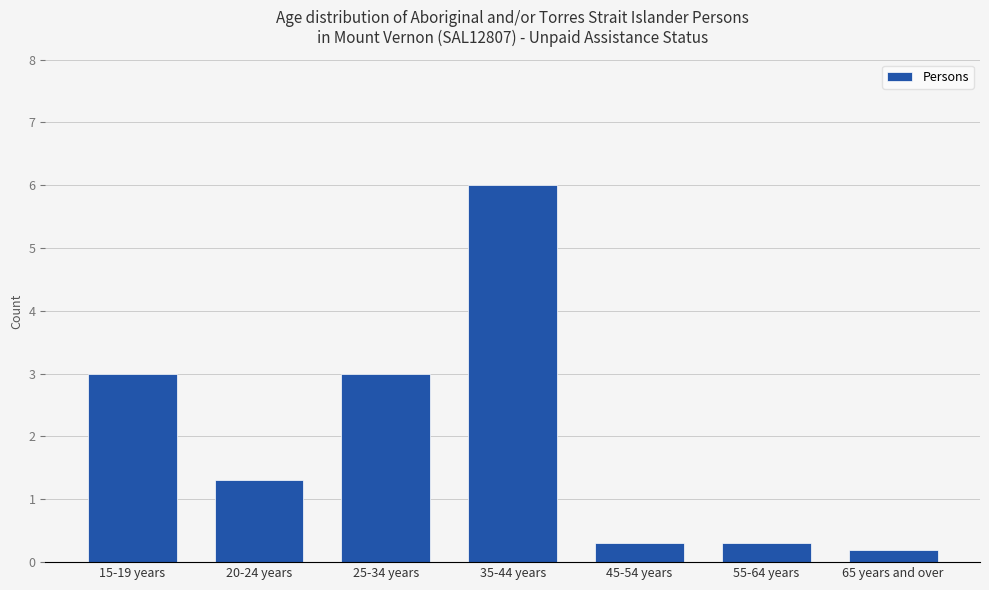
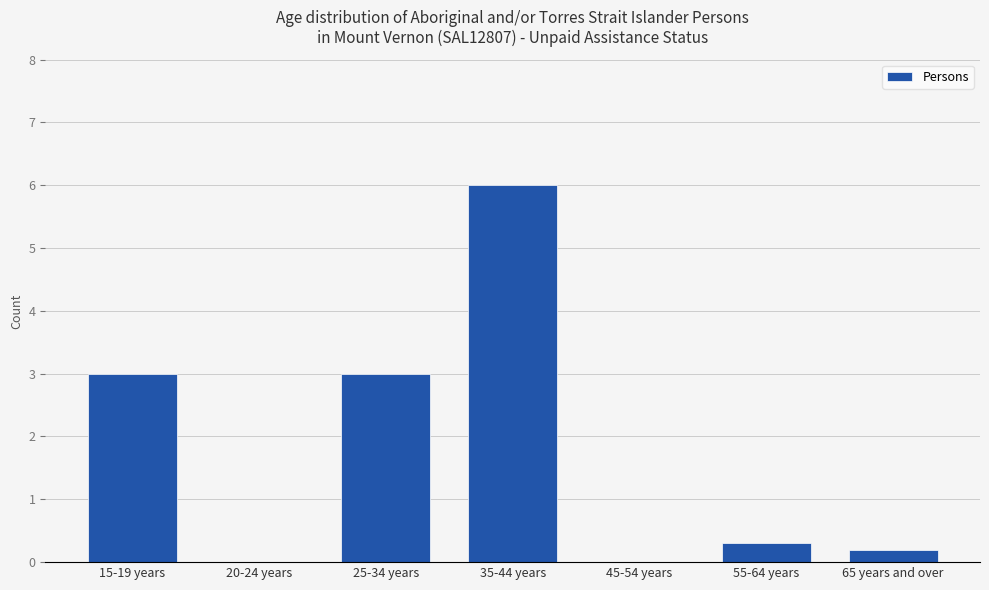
20-24 years: 1.3 -> 0.0
45-54 years: 0.3 -> 0.0
